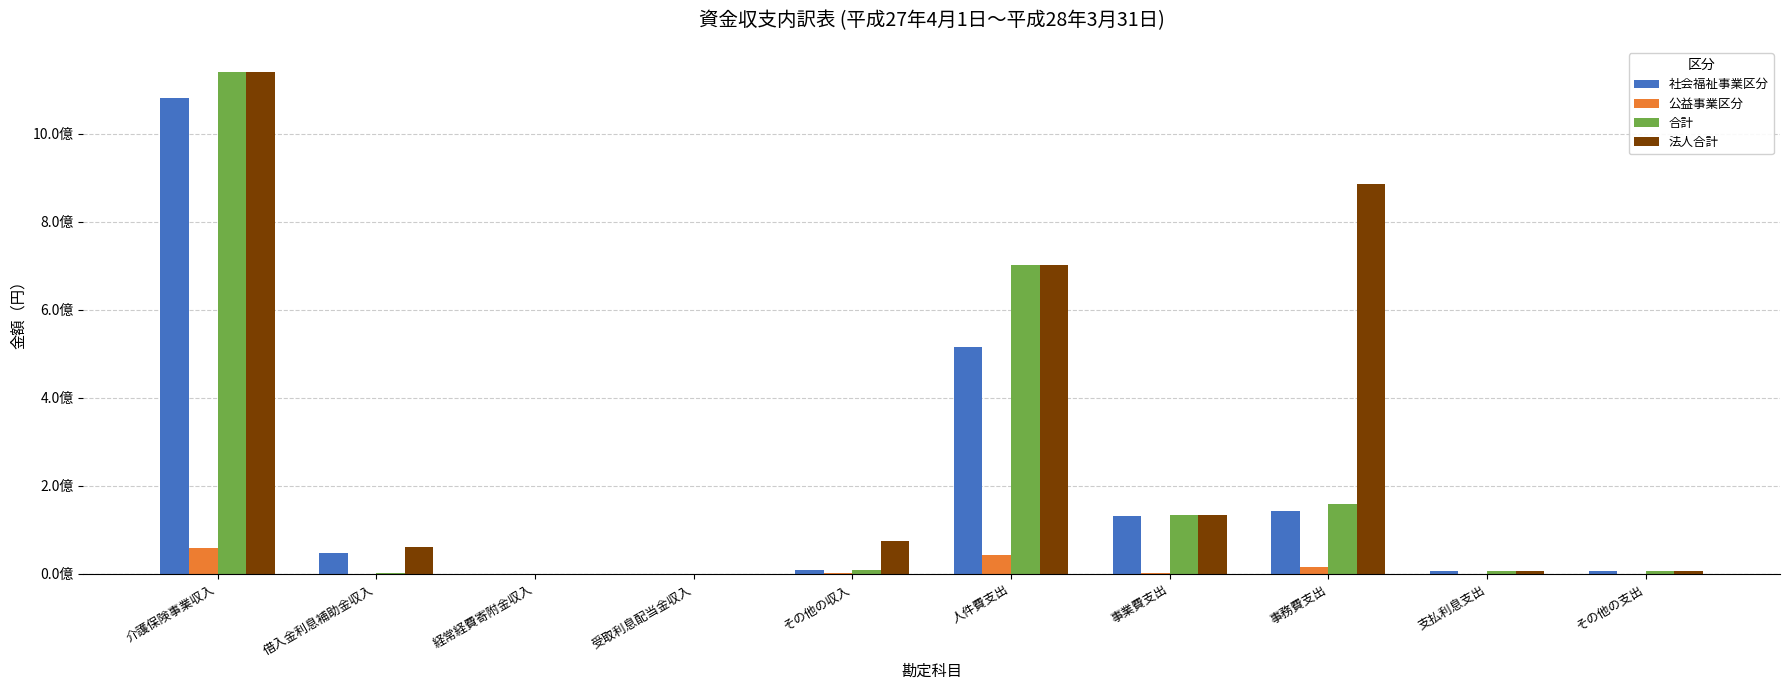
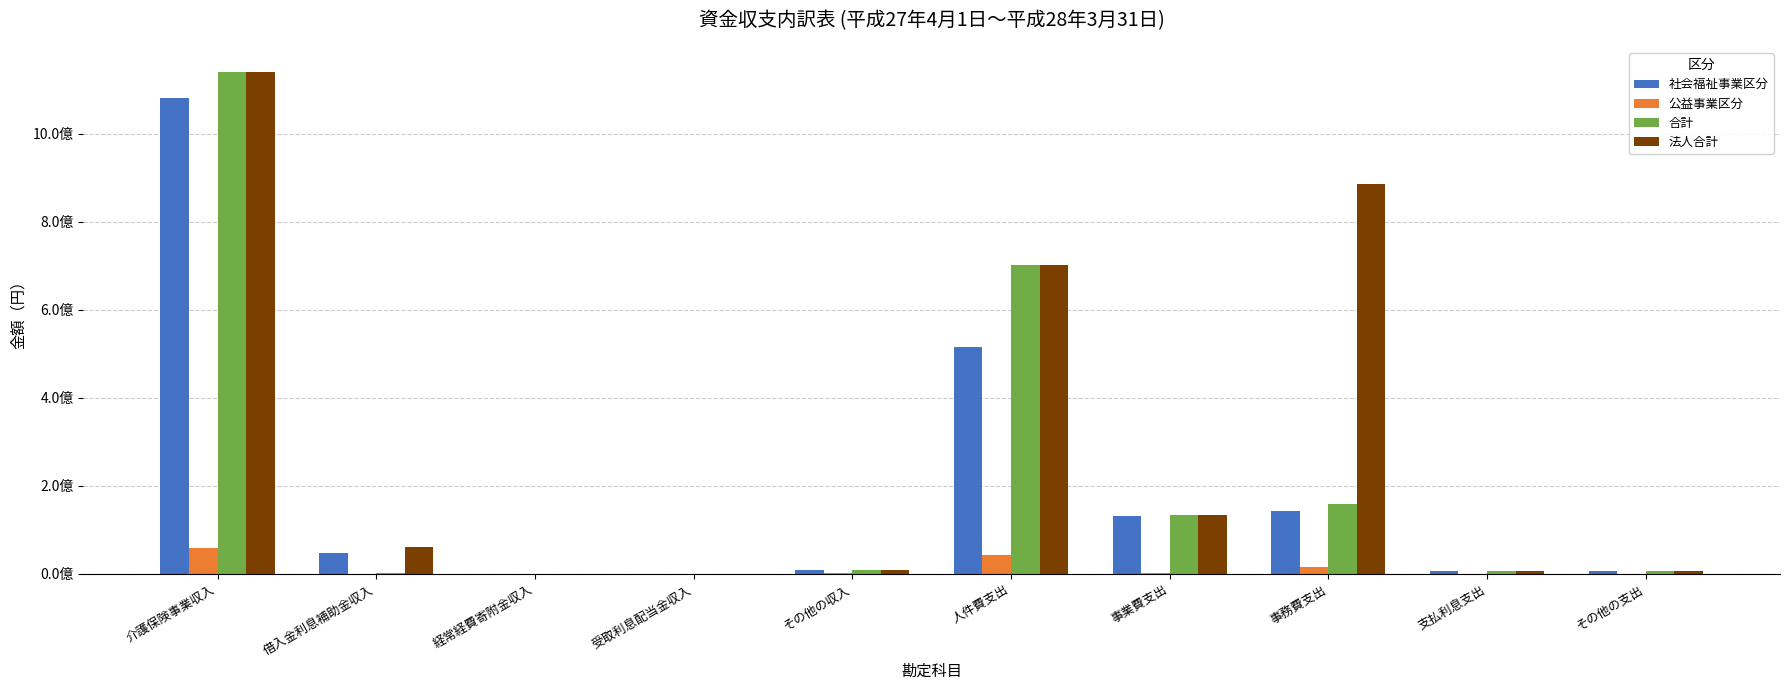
法人合計, その他の収入: 0.7億 -> 0.1億
